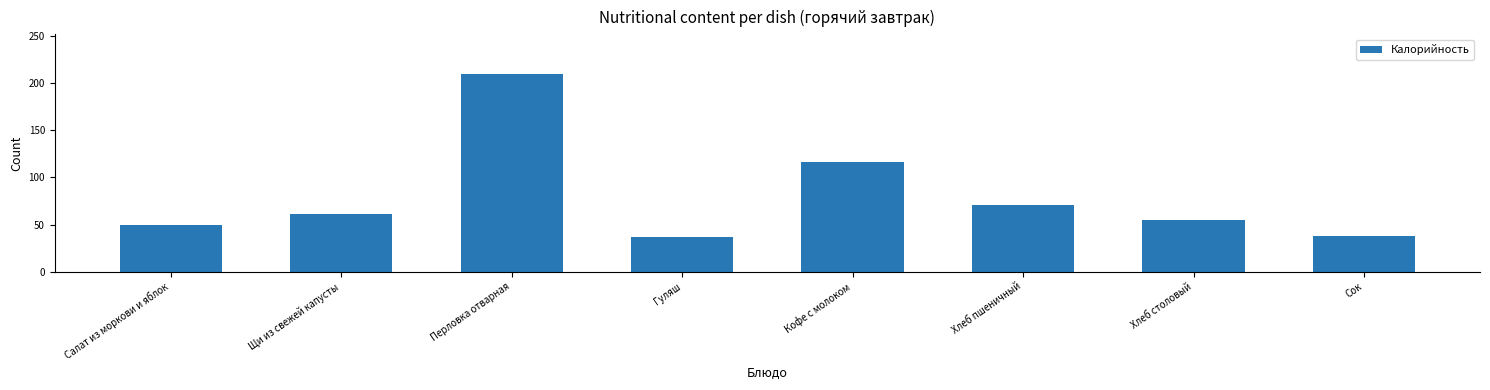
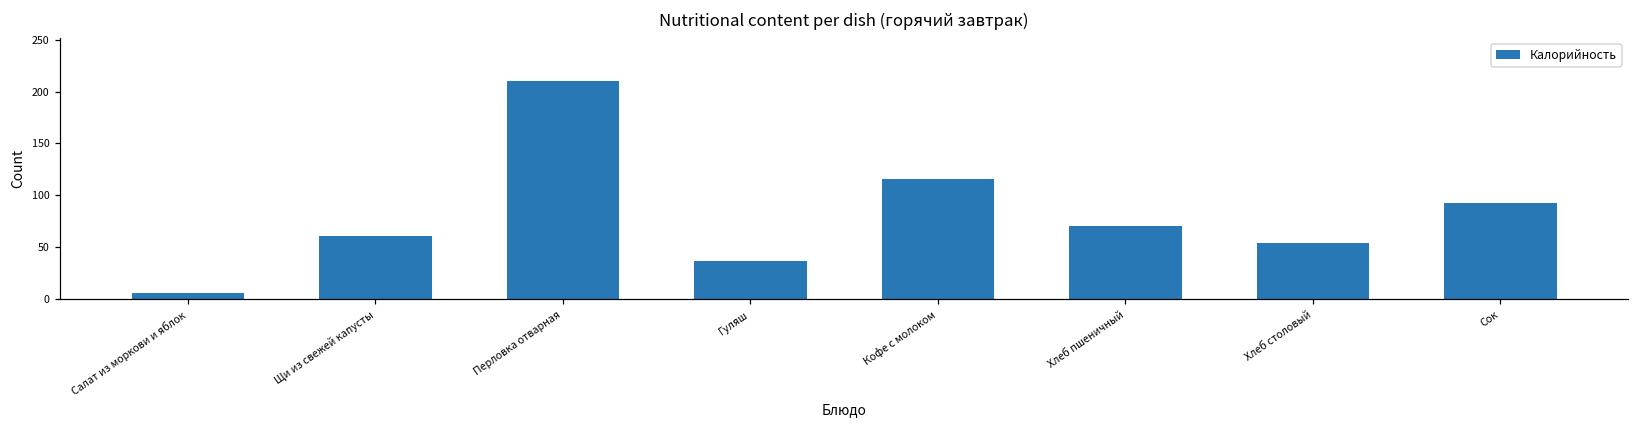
Салат из моркови и яблок: 50 -> 10
Сок: 40 -> 90
